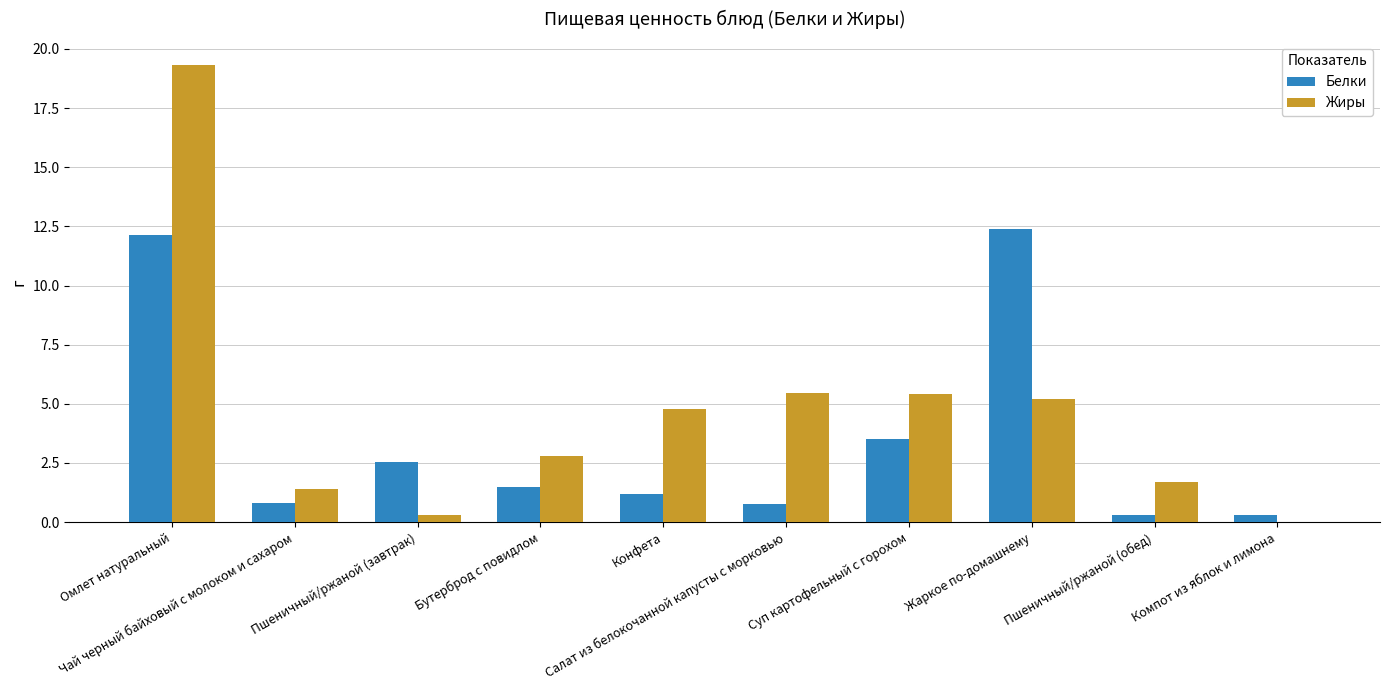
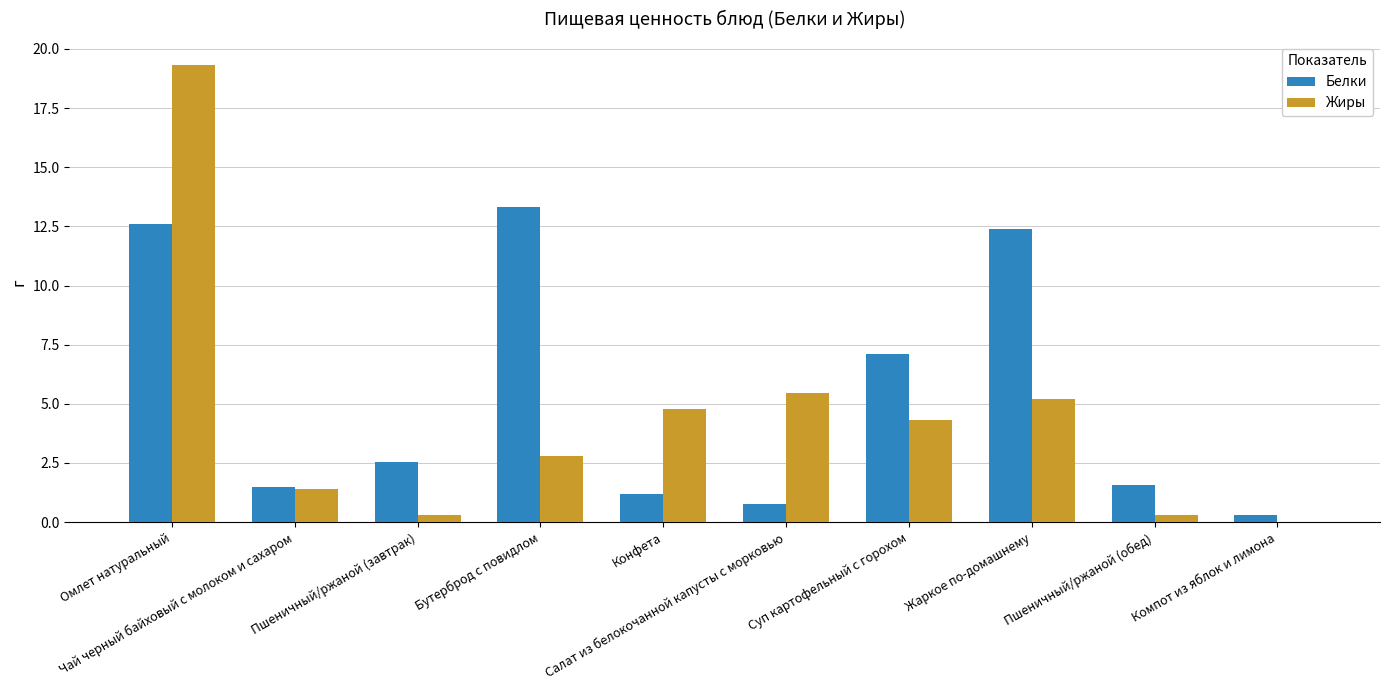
Белки, Омлет натуральный: 12.1 -> 12.6
Белки, Чай черный байховый с молоком и сахаром: 0.8 -> 1.5
Белки, Бутерброд с повидлом: 1.5 -> 13.3
Белки, Суп картофельный с горохом: 3.5 -> 7.1
Жиры, Суп картофельный с горохом: 5.4 -> 4.3
Белки, Пшеничный/ржаной (обед): 0.3 -> 1.6
Жиры, Пшеничный/ржаной (обед): 1.7 -> 0.3
